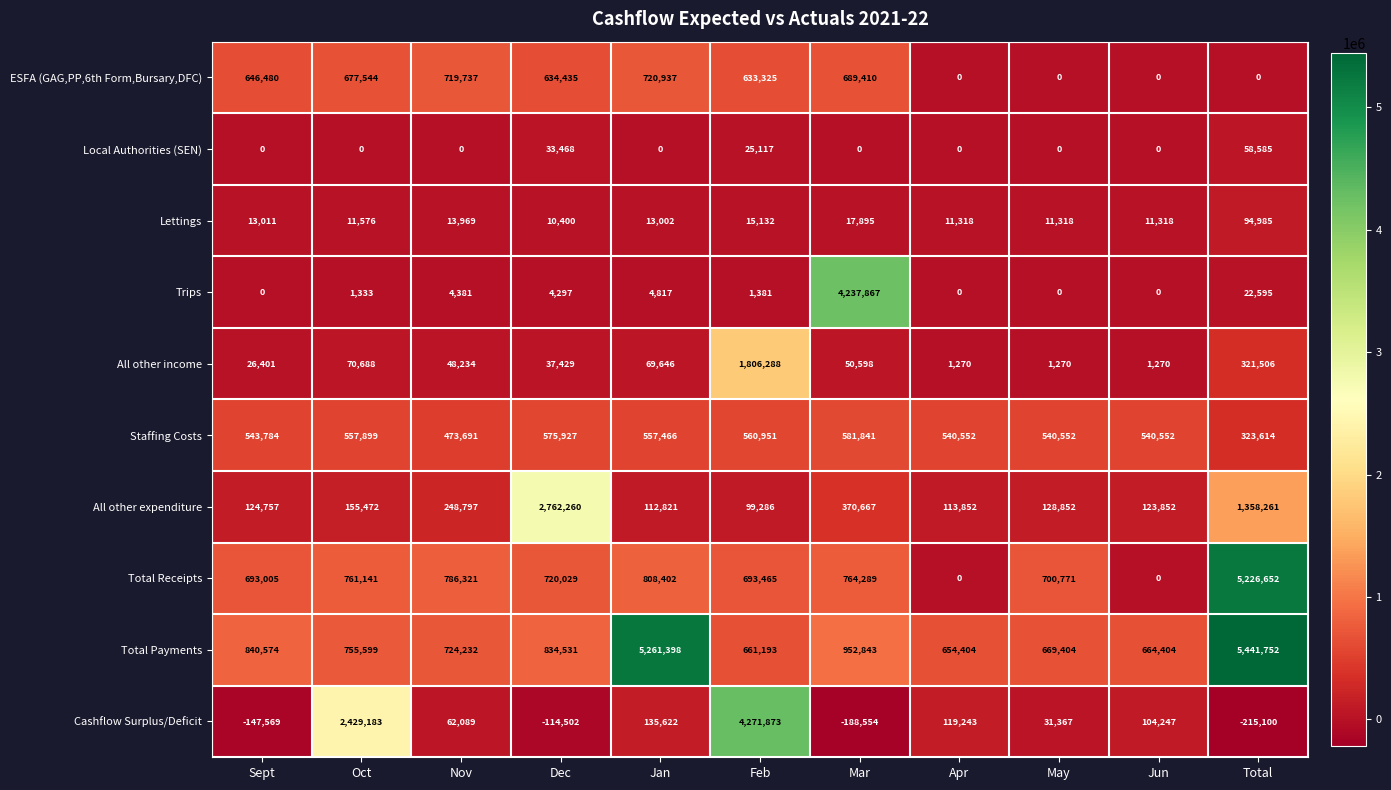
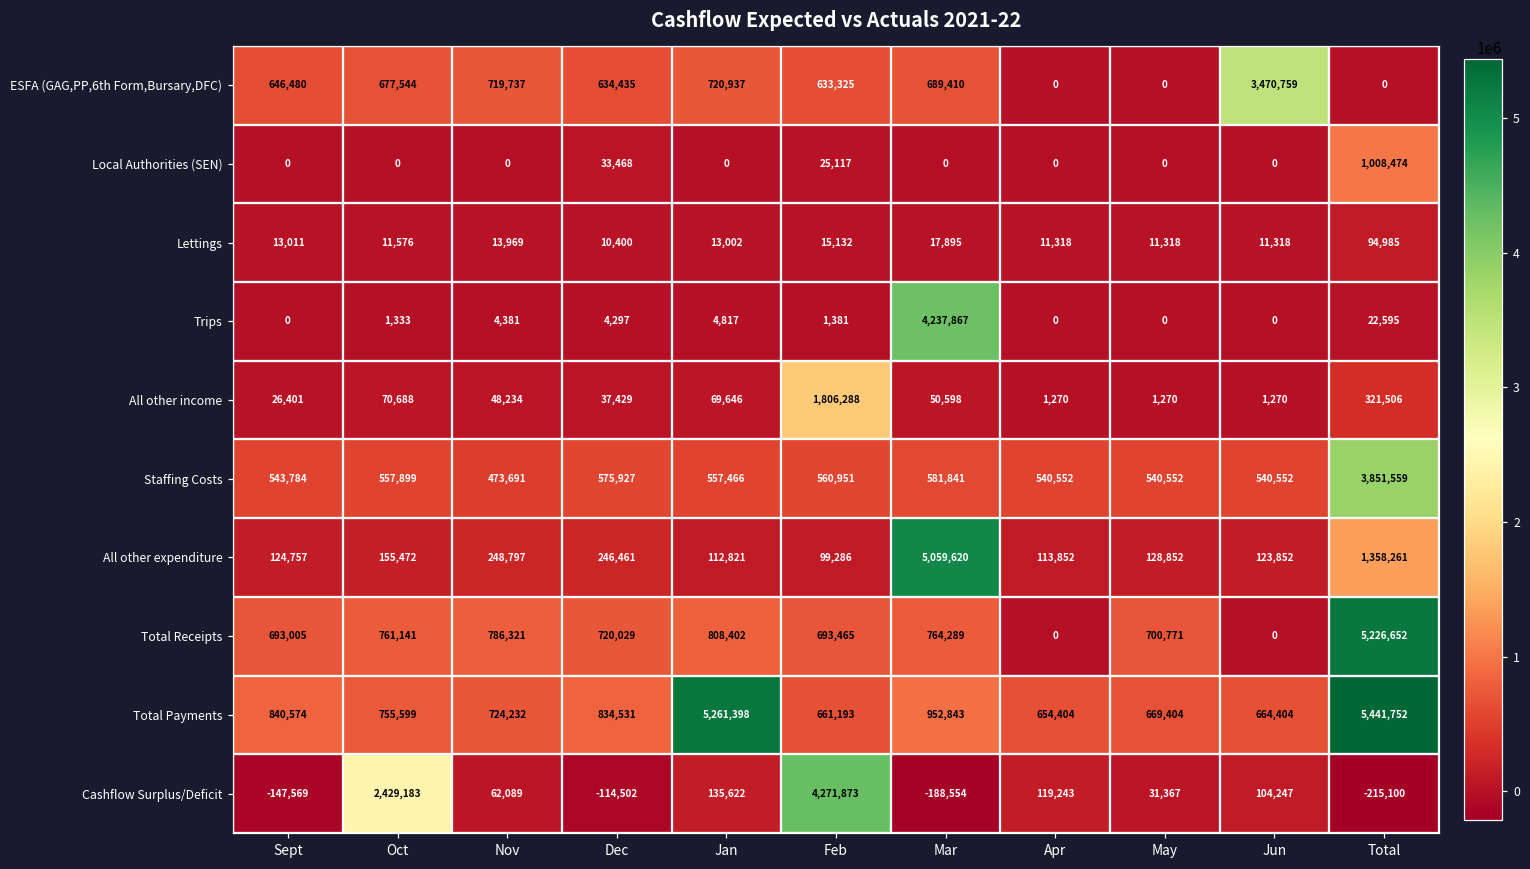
ESFA (GAG,PP,6th Form,Bursary,DFC), Jun: 0 -> 3,470,759
Local Authorities (SEN), Total: 58,585 -> 1,008,474
Staffing Costs, Total: 323,614 -> 3,851,559
All other expenditure, Dec: 2,762,260 -> 246,461
All other expenditure, Mar: 370,667 -> 5,059,620
